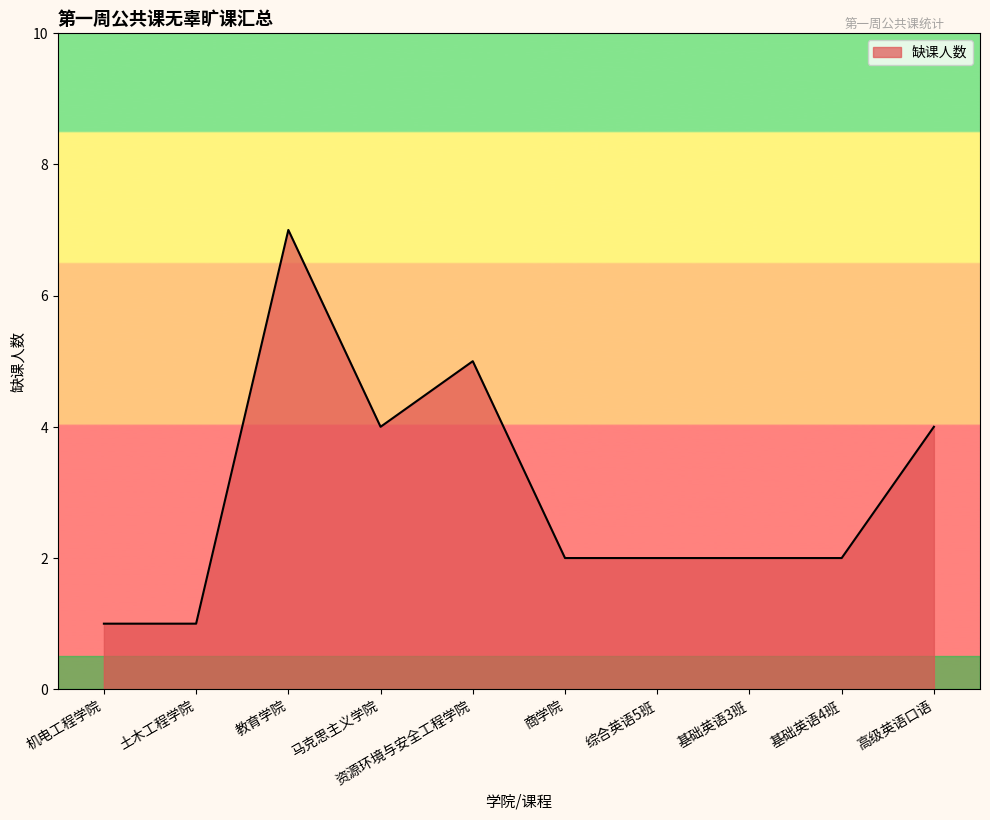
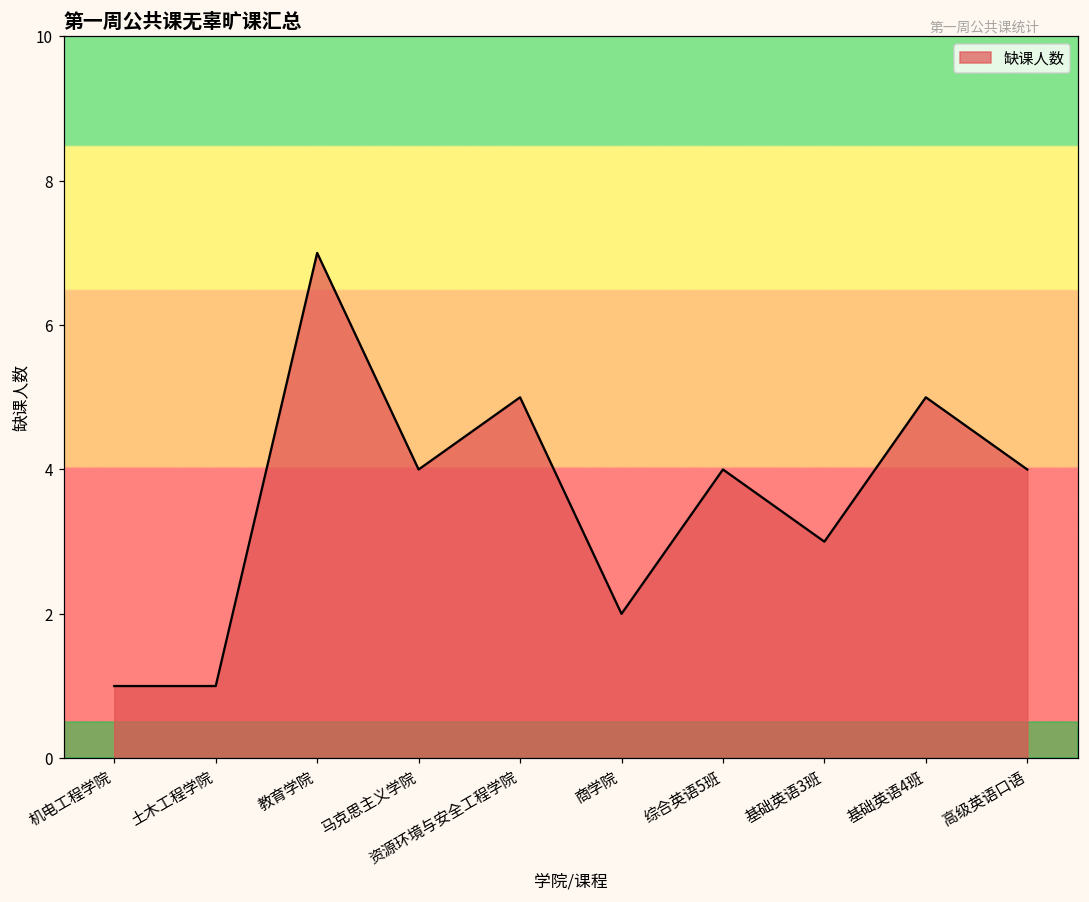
综合英语5班: 2 -> 4
基础英语3班: 2 -> 3
基础英语4班: 2 -> 5
